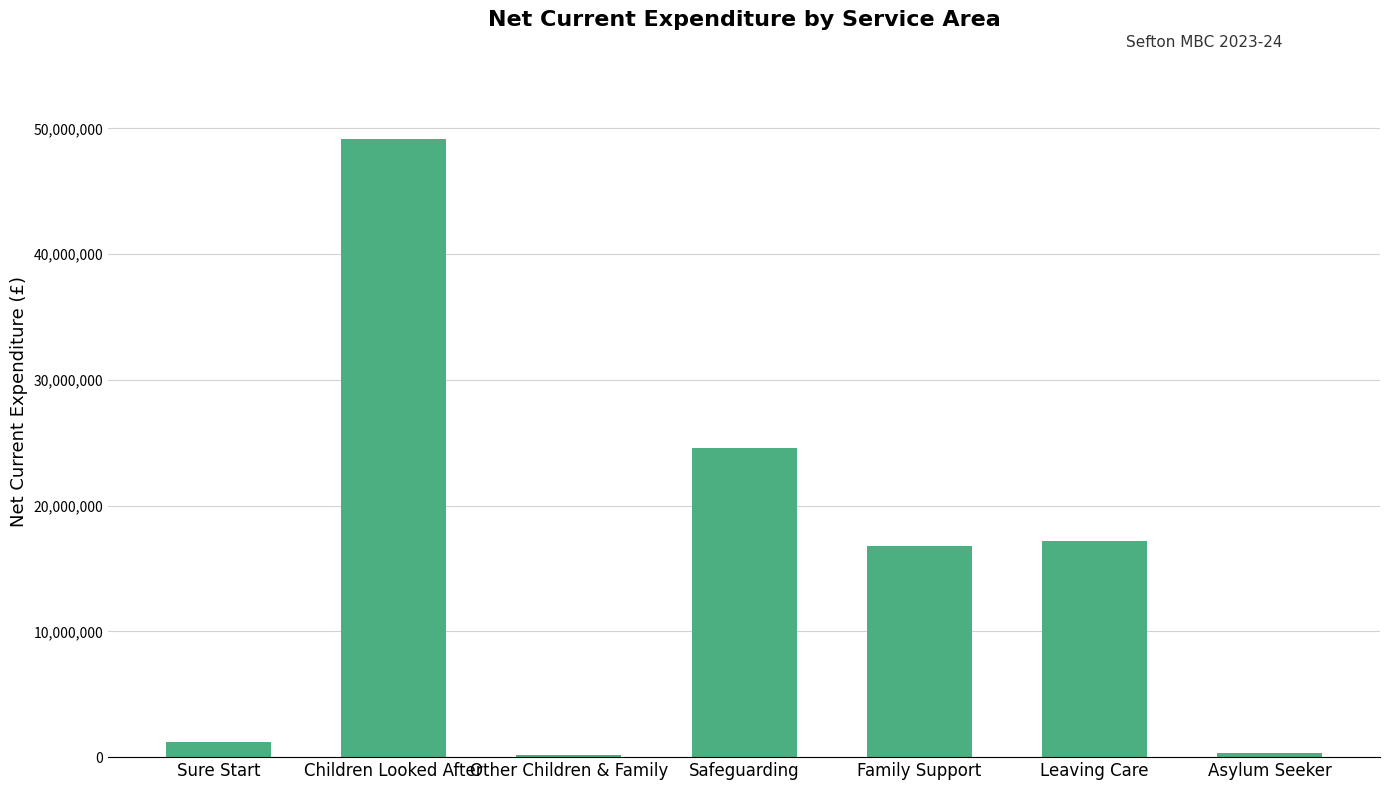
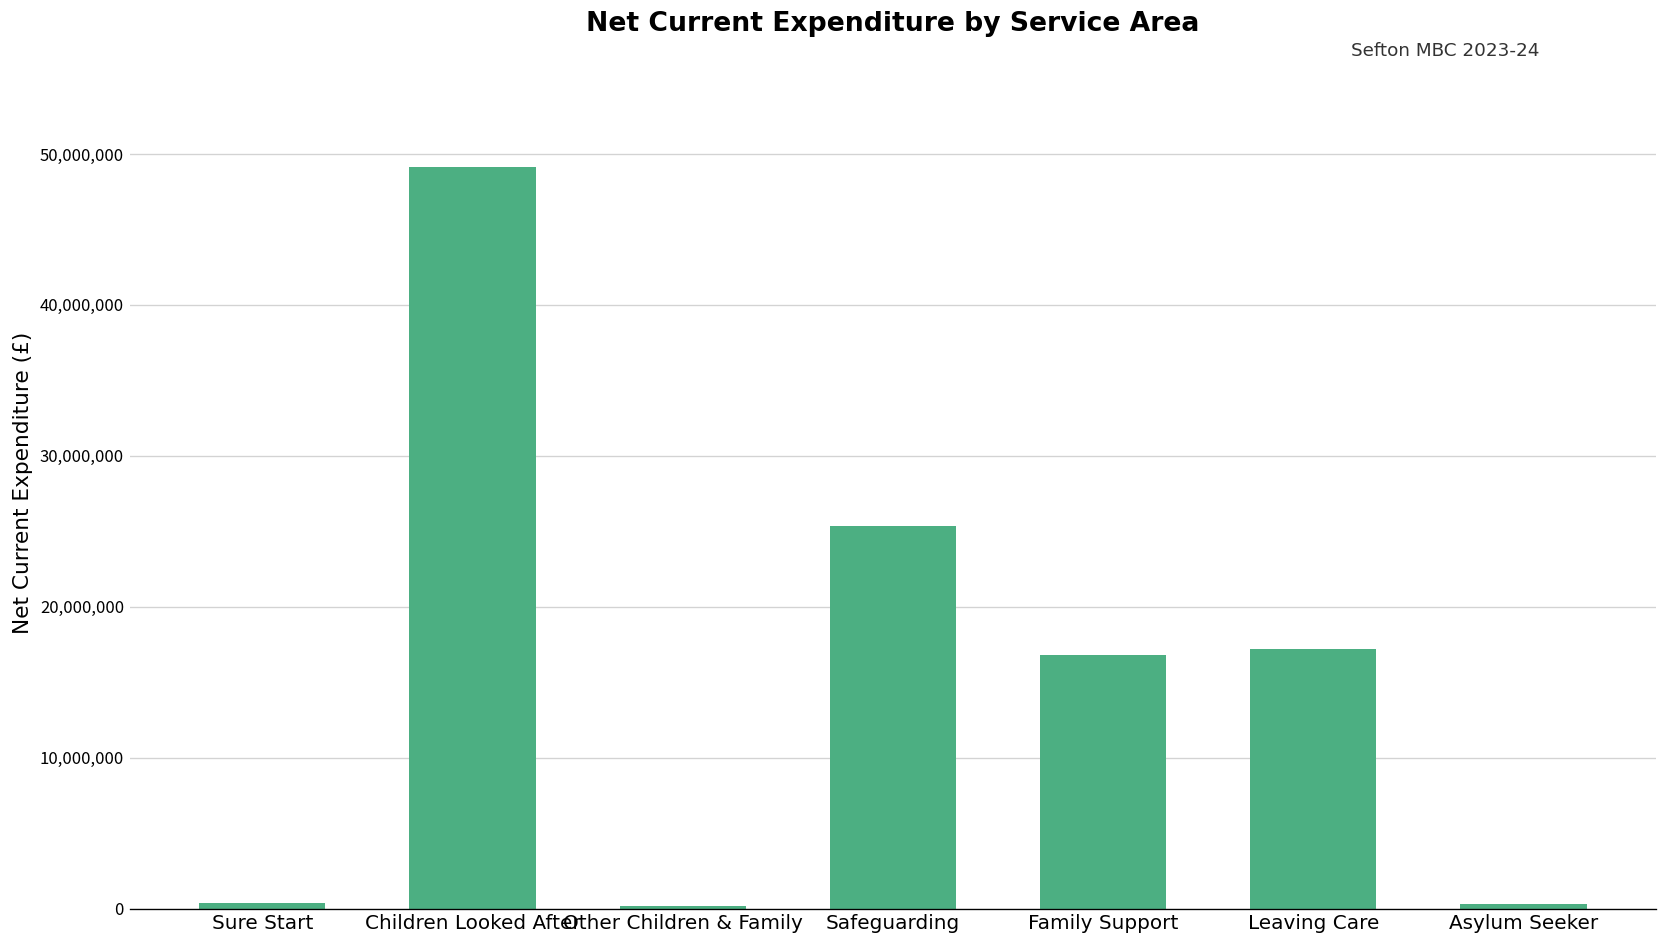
Sure Start: 1,200,000 -> 300,000
Safeguarding: 24,600,000 -> 25,400,000
